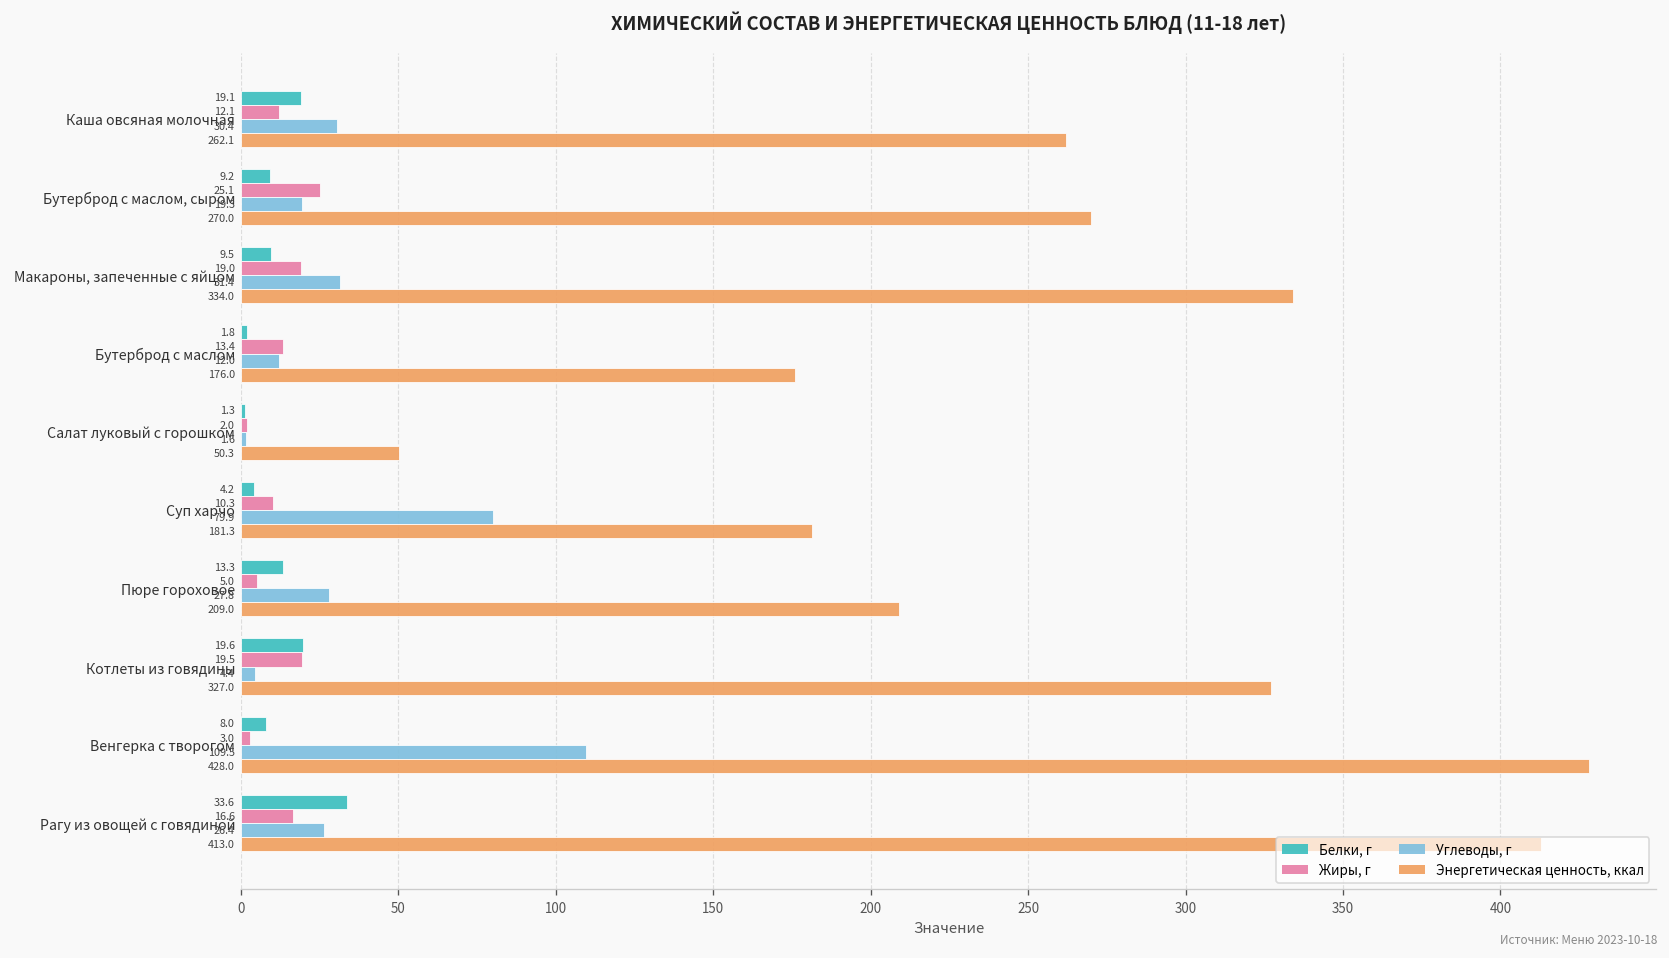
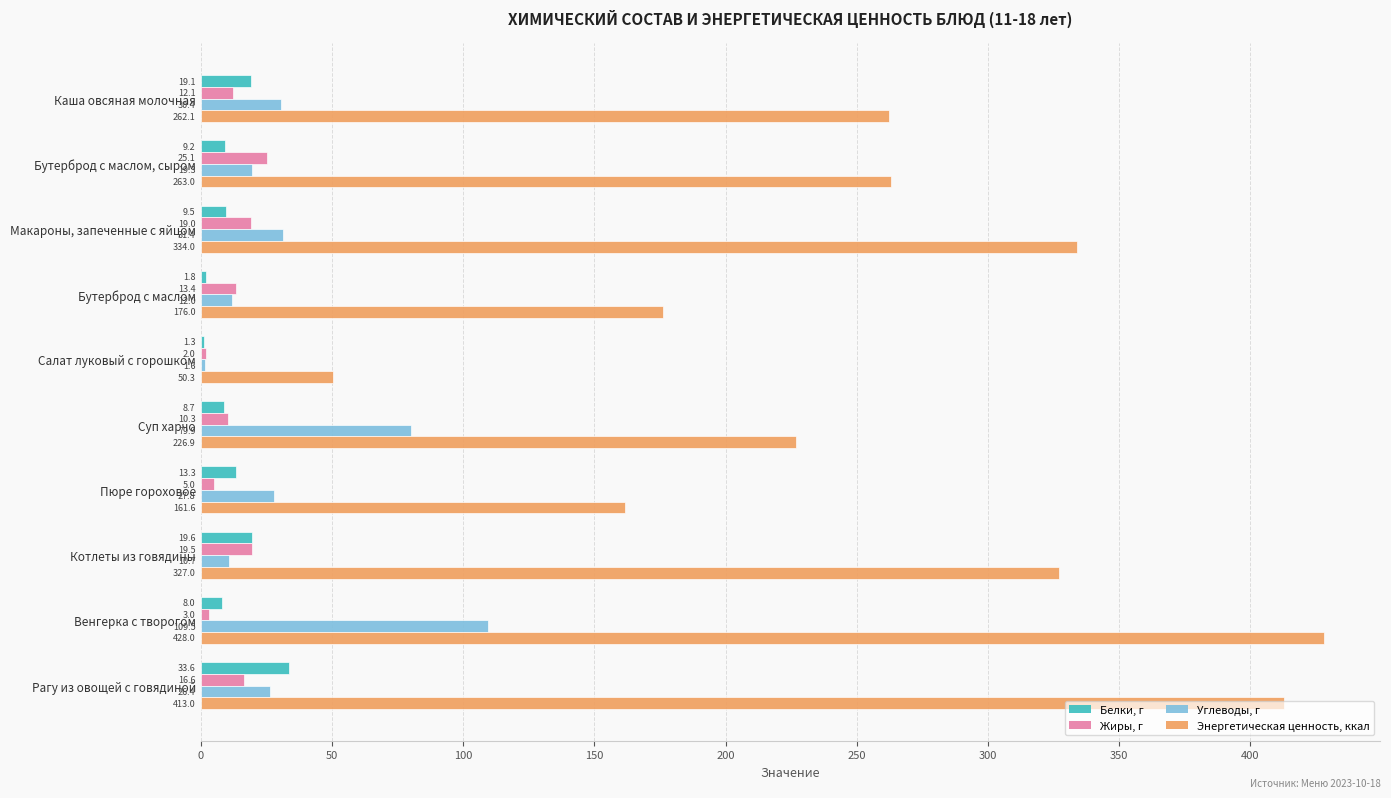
Энергетическая ценность, ккал, Бутерброд с маслом, сыром: 270.0 -> 263.0
Белки, г, Суп харчо: 4.2 -> 8.7
Энергетическая ценность, ккал, Суп харчо: 181.3 -> 226.9
Энергетическая ценность, ккал, Пюре гороховое: 209.0 -> 161.6
Углеводы, г, Котлеты из говядины: 4.4 -> 10.7
